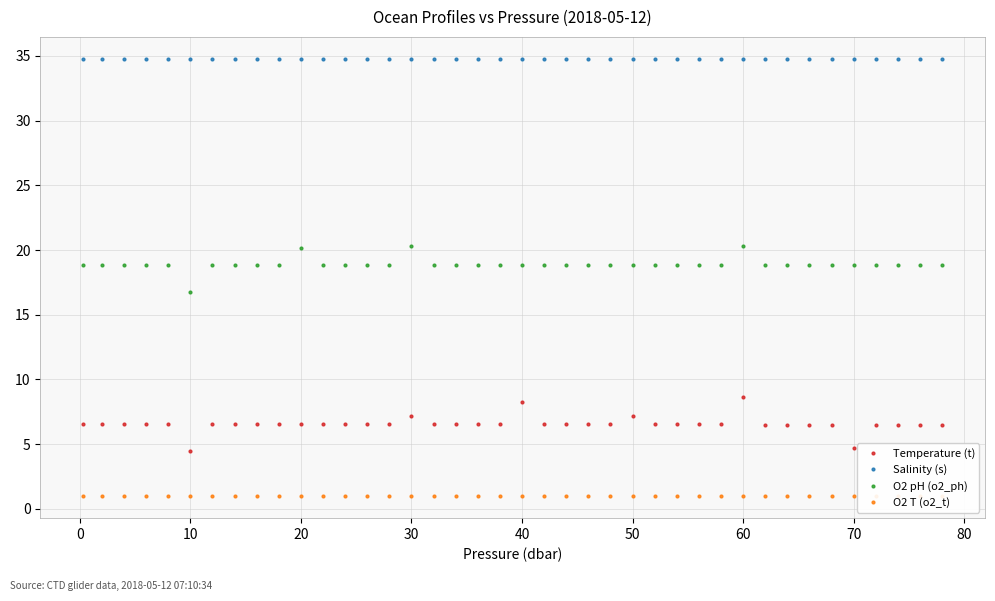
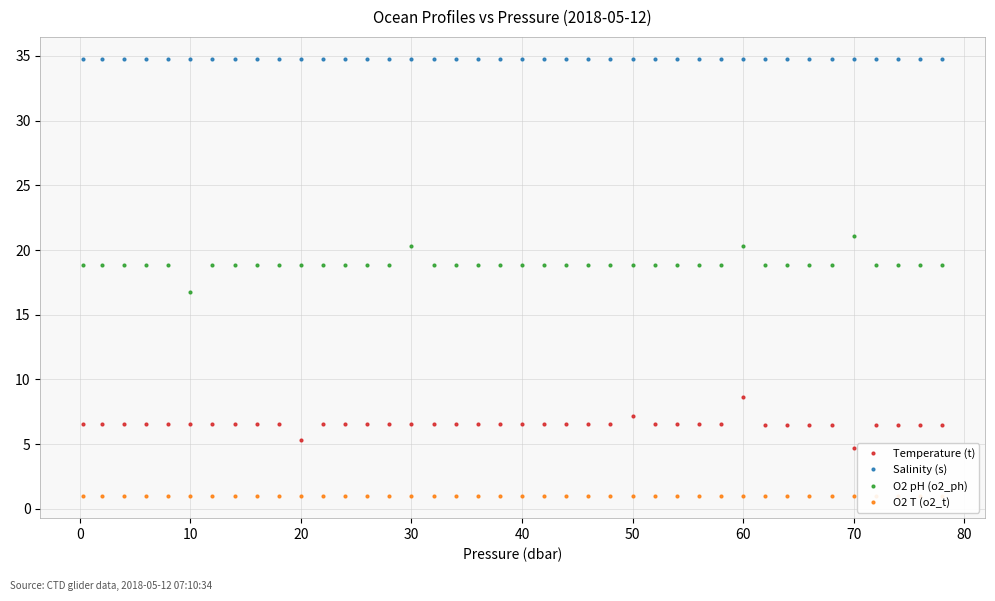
Temperature (t), 10: 4.5 -> 6.5
Temperature (t), 20: 6.5 -> 5.3
O2 pH (o2_ph), 20: 20.2 -> 18.8
Temperature (t), 30: 7.2 -> 6.5
Temperature (t), 40: 8.2 -> 6.5
O2 pH (o2_ph), 70: 18.9 -> 21.1
